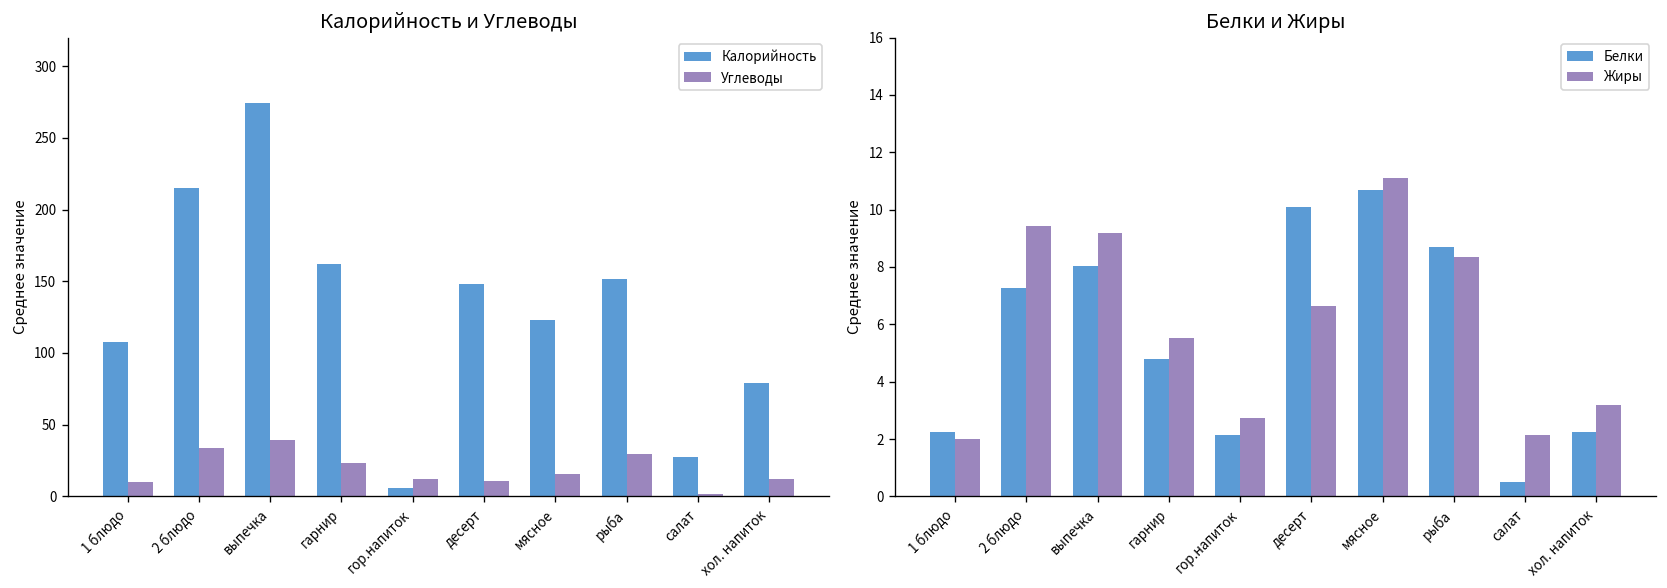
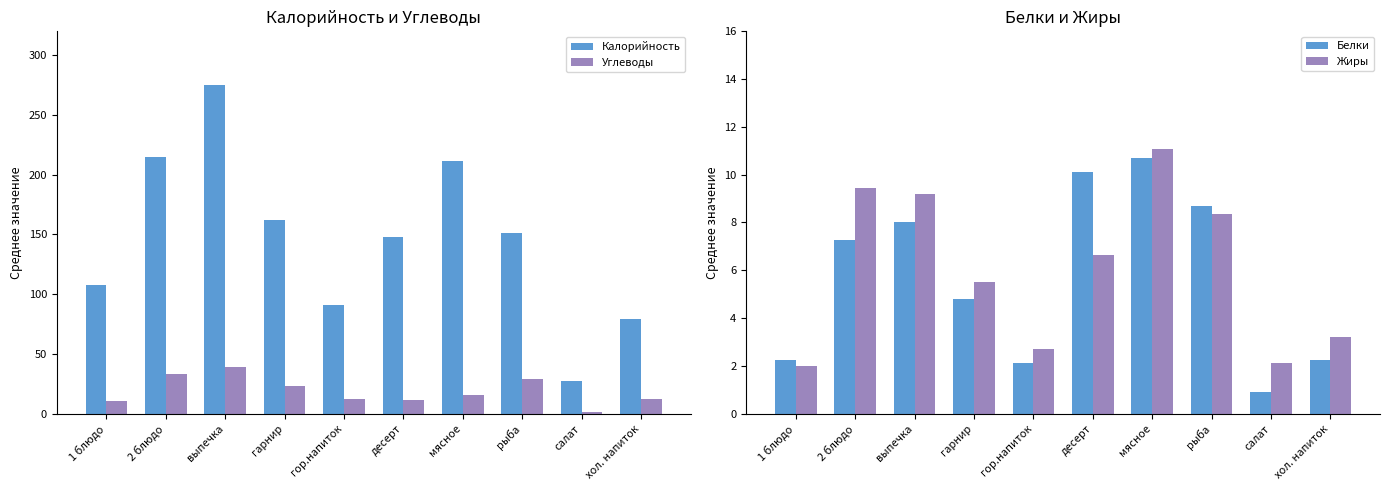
Калорийность и Углеводы, Калорийность, гор.напиток: 6 -> 91
Калорийность и Углеводы, Калорийность, мясное: 123 -> 211
Белки и Жиры, Белки, салат: 0.5 -> 0.9
